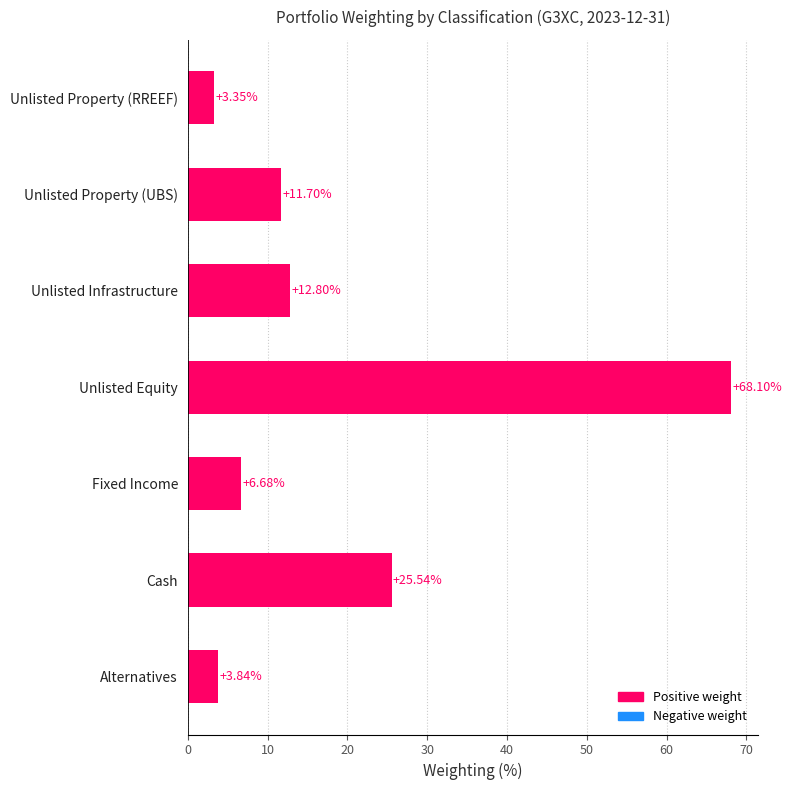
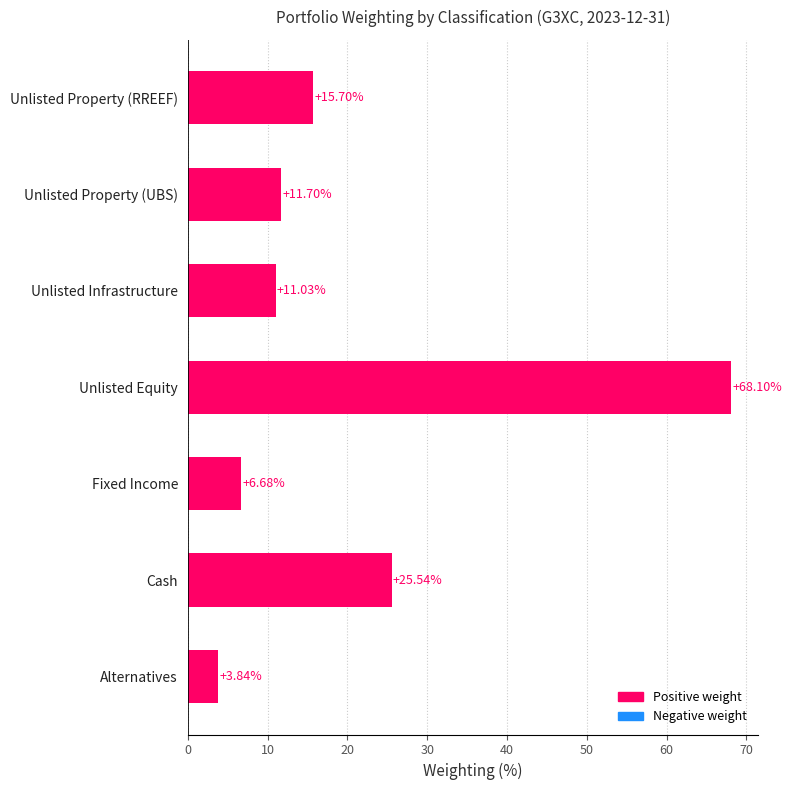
Unlisted Property (RREEF): +3.35% -> +15.70%
Unlisted Infrastructure: +12.80% -> +11.03%
